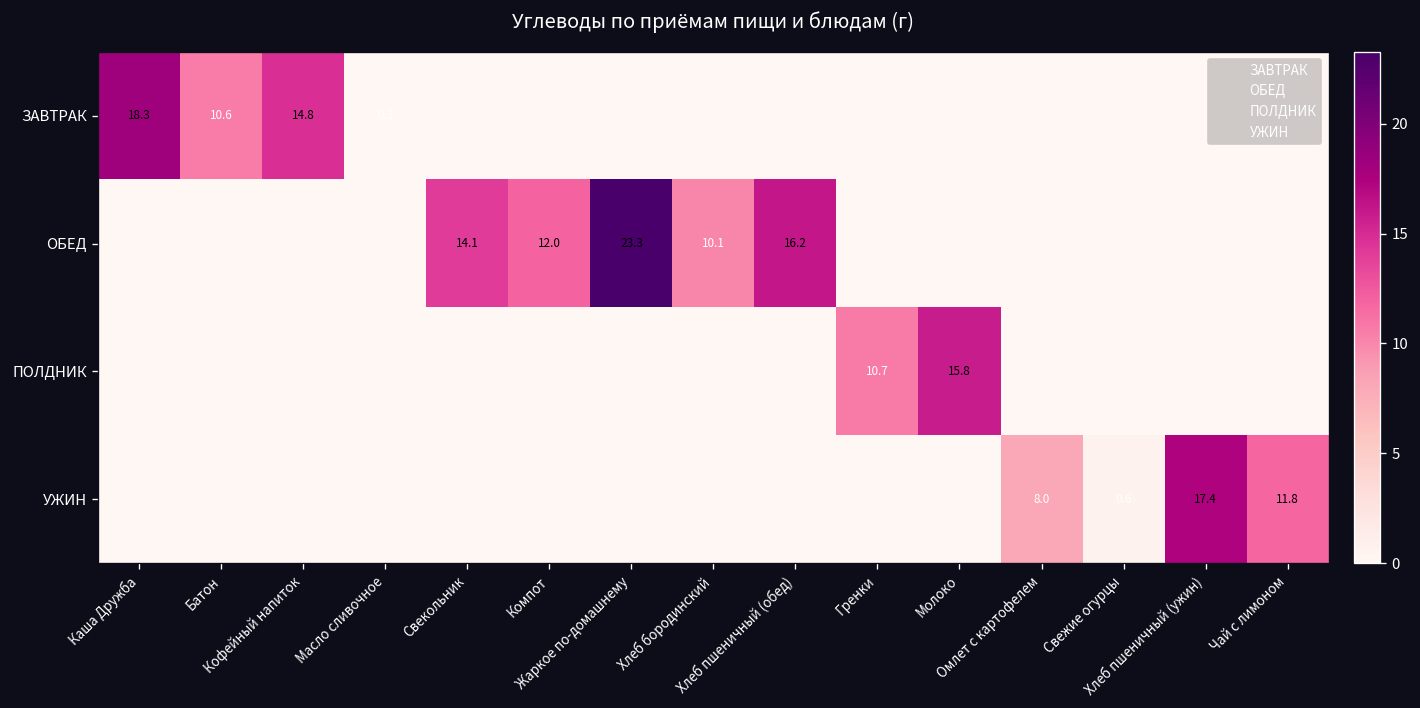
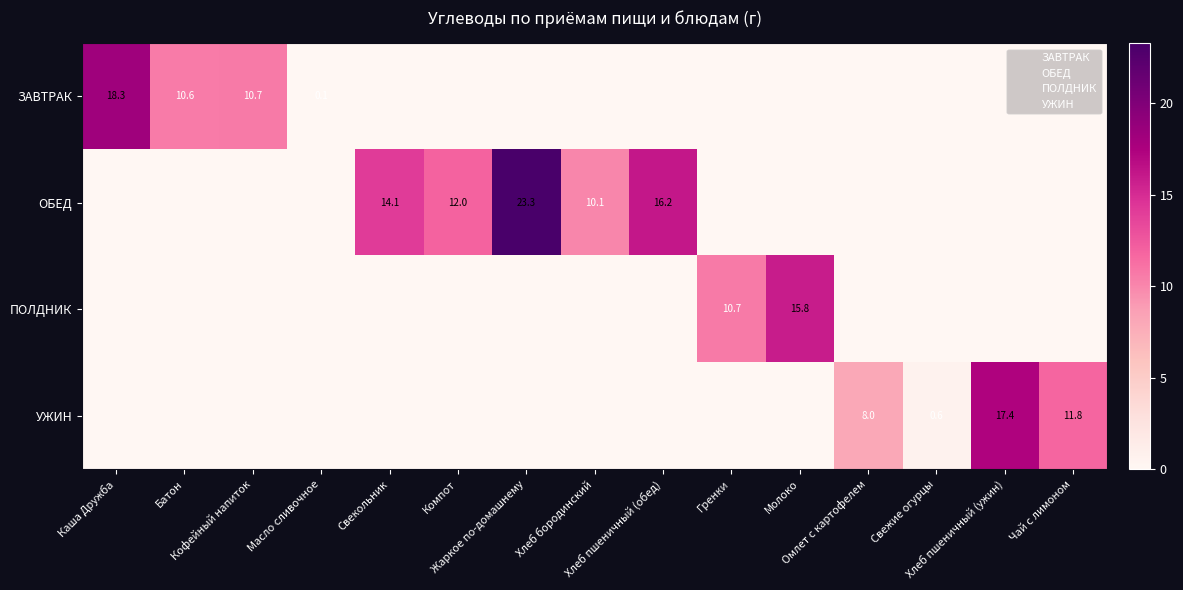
ЗАВТРАК, Кофейный напиток: 14.8 -> 10.7
